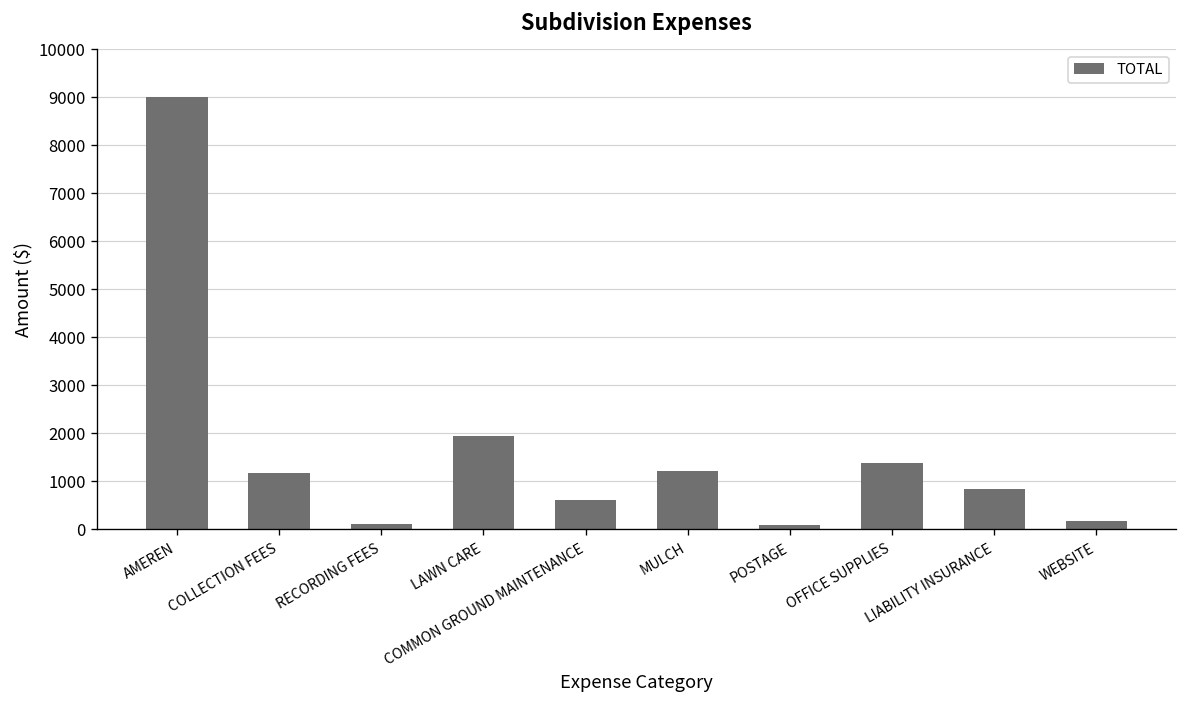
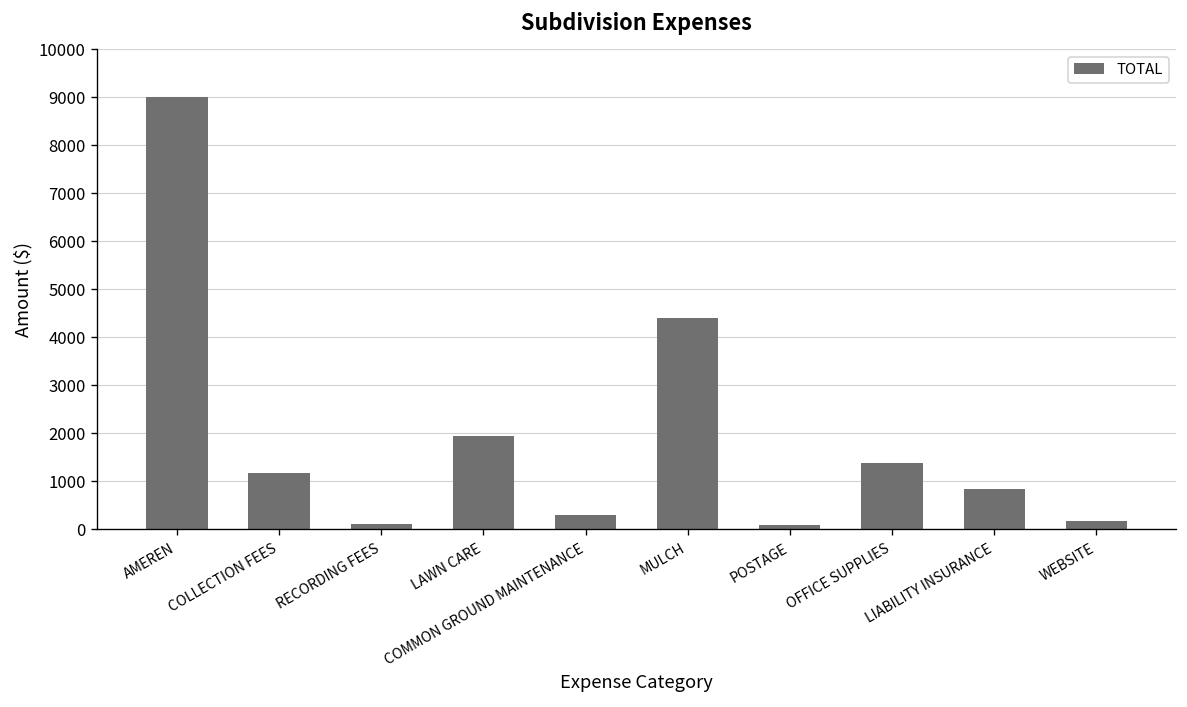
COMMON GROUND MAINTENANCE: 600 -> 300
MULCH: 1200 -> 4400
